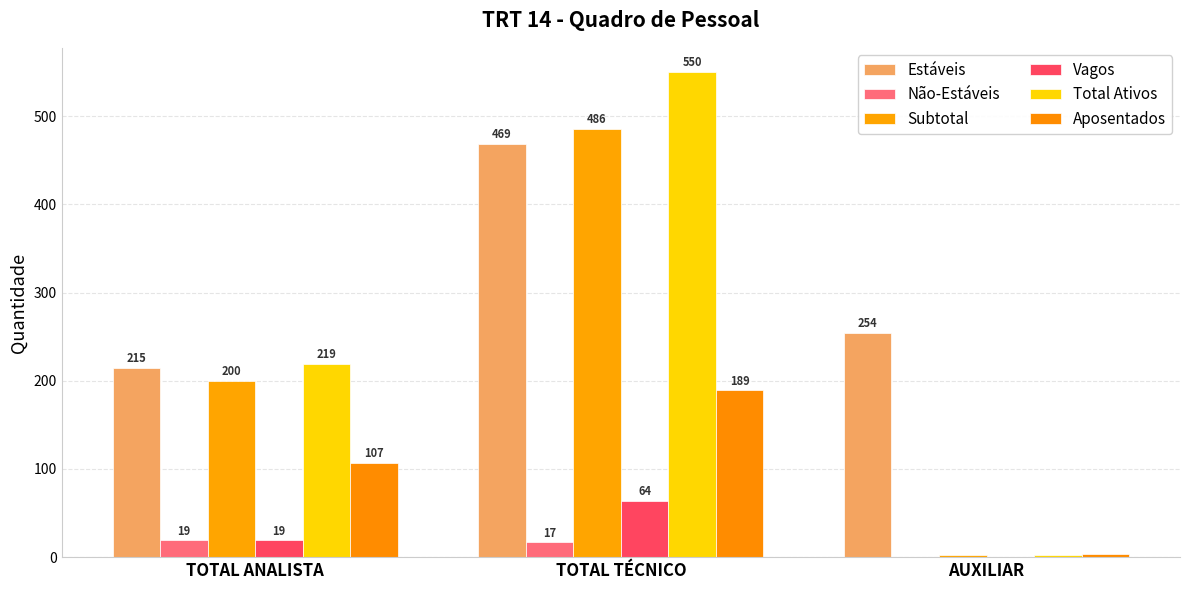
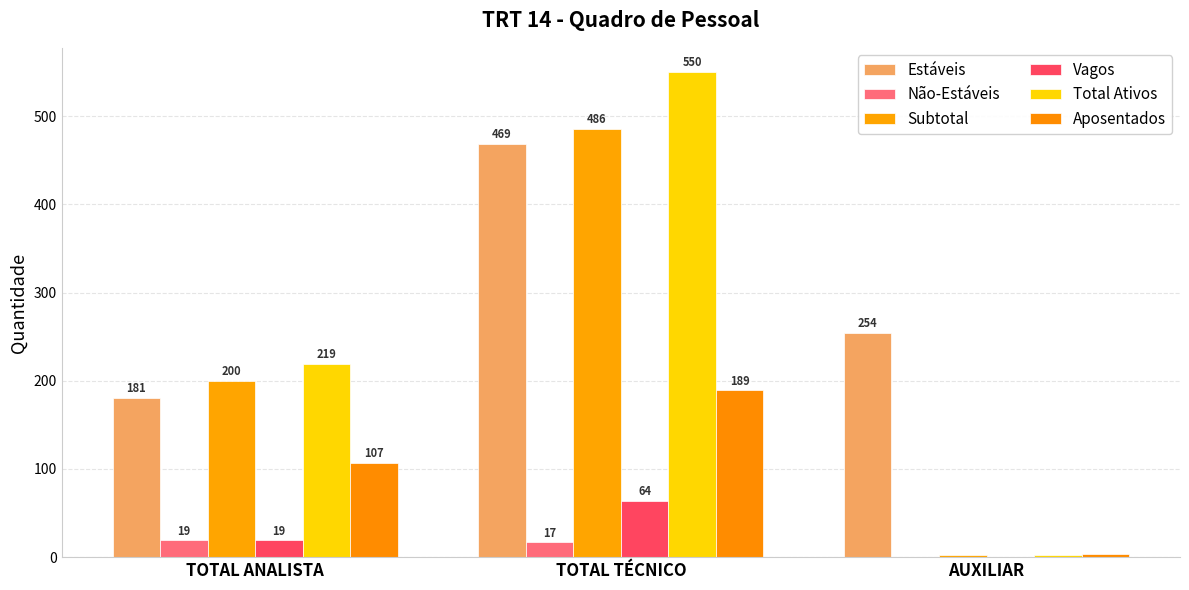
Estáveis, TOTAL ANALISTA: 215 -> 181
